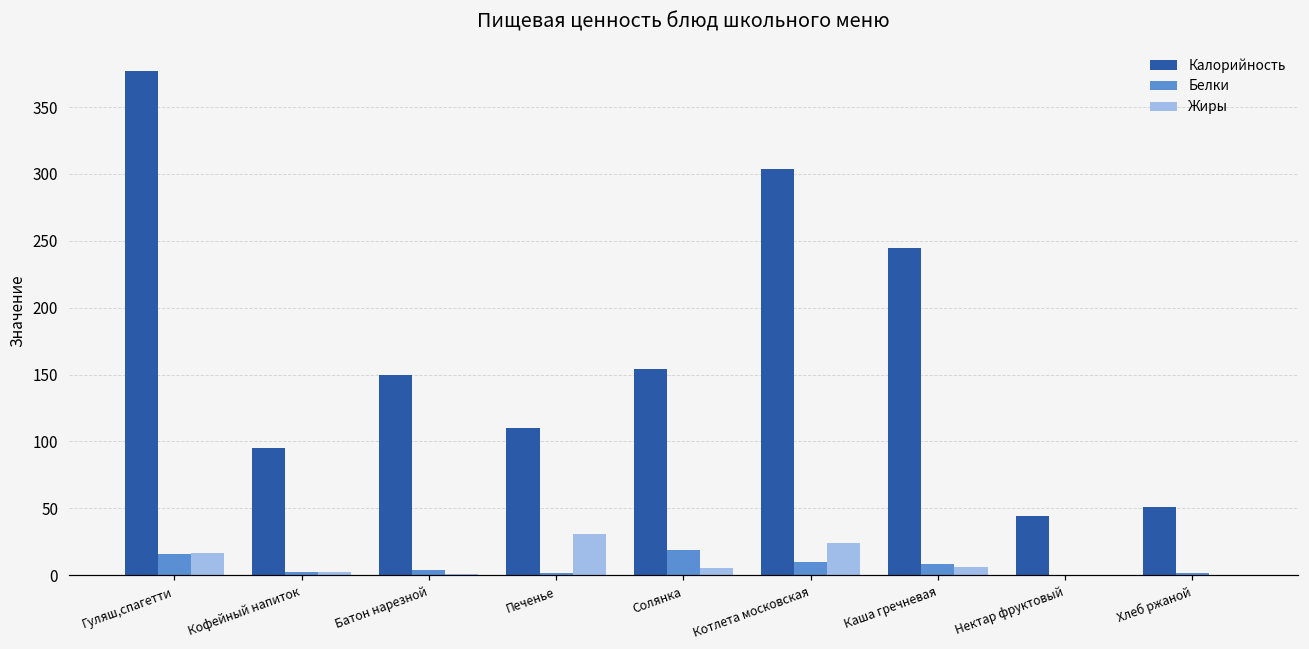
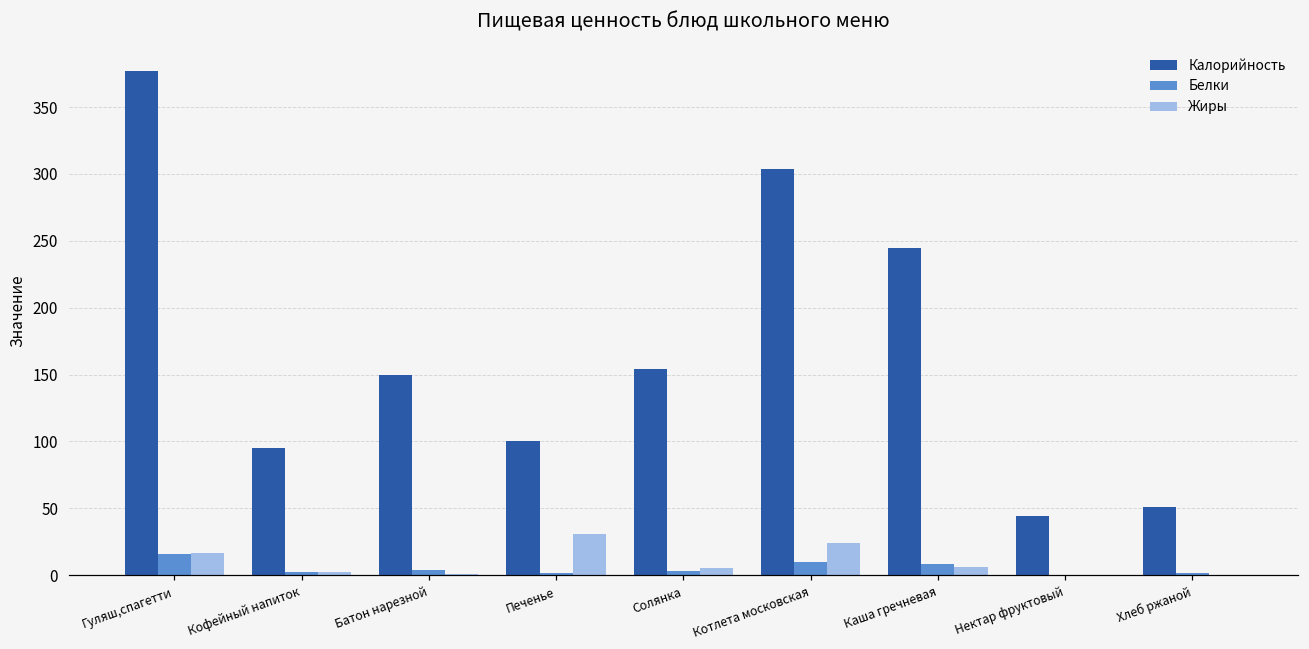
Калорийность, Печенье: 110 -> 100
Белки, Солянка: 19 -> 3
